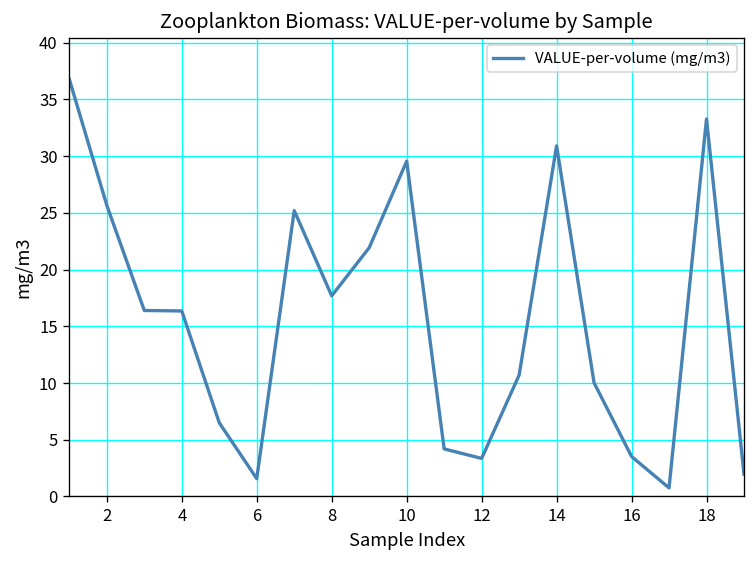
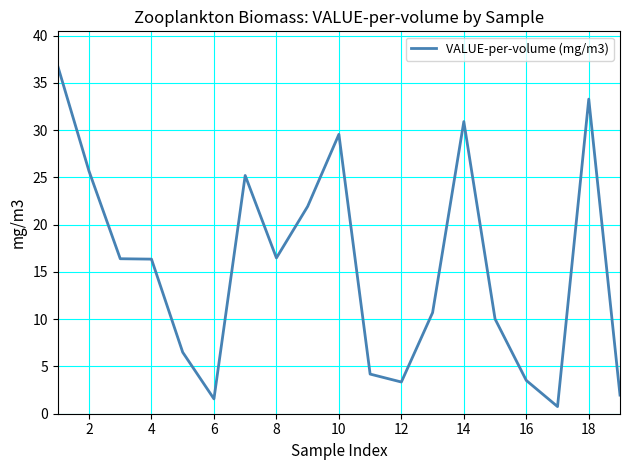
8: 18 -> 16
